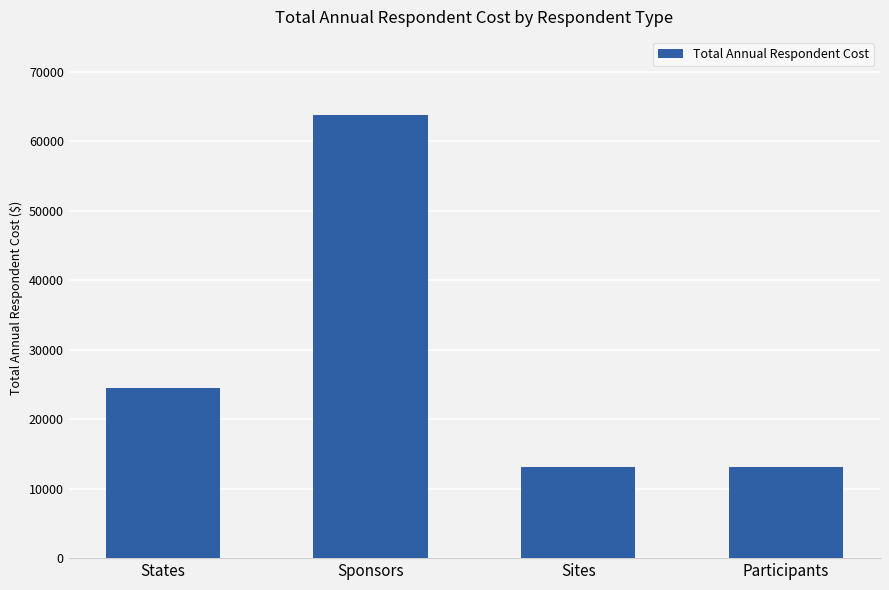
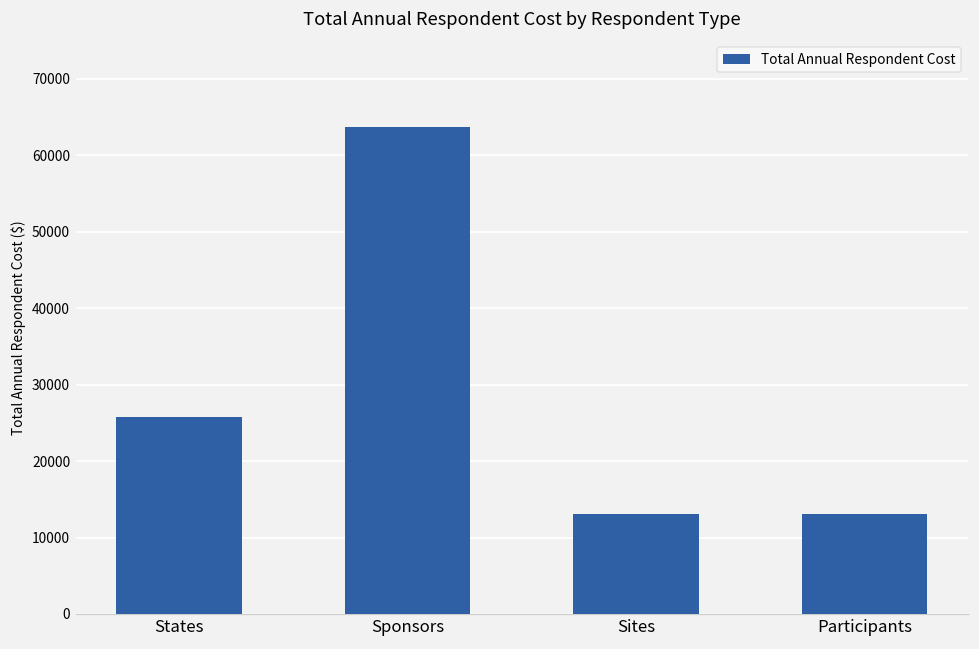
States: 24000 -> 26000
